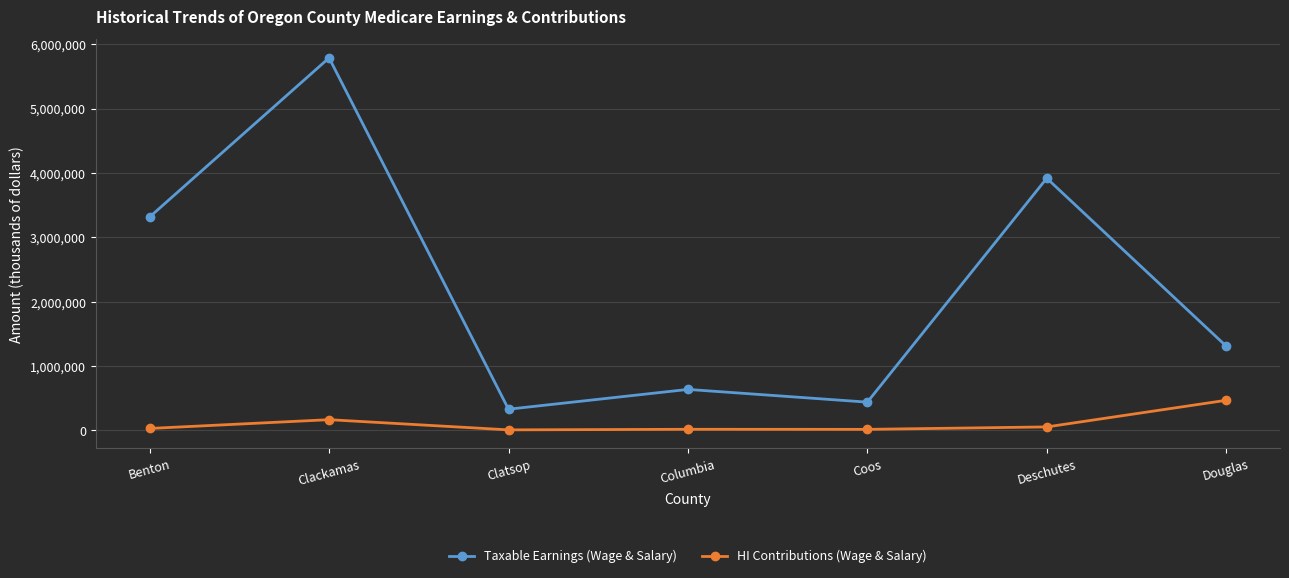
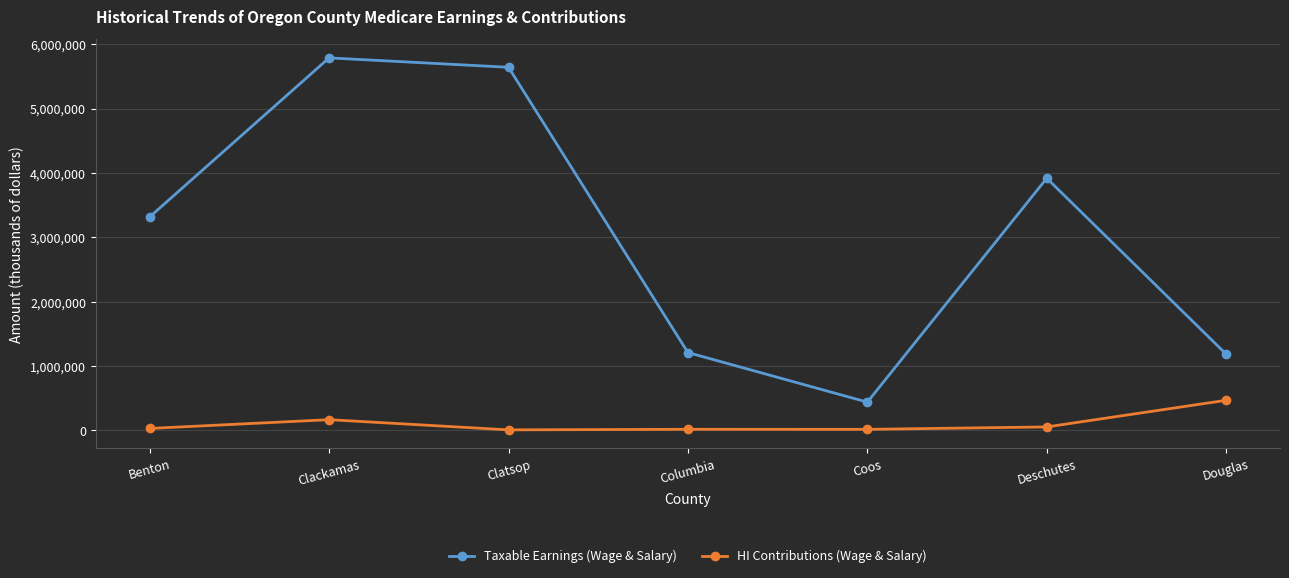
Taxable Earnings (Wage & Salary), Clatsop: 300,000 -> 5,600,000
Taxable Earnings (Wage & Salary), Columbia: 600,000 -> 1,200,000
Taxable Earnings (Wage & Salary), Douglas: 1,300,000 -> 1,200,000
